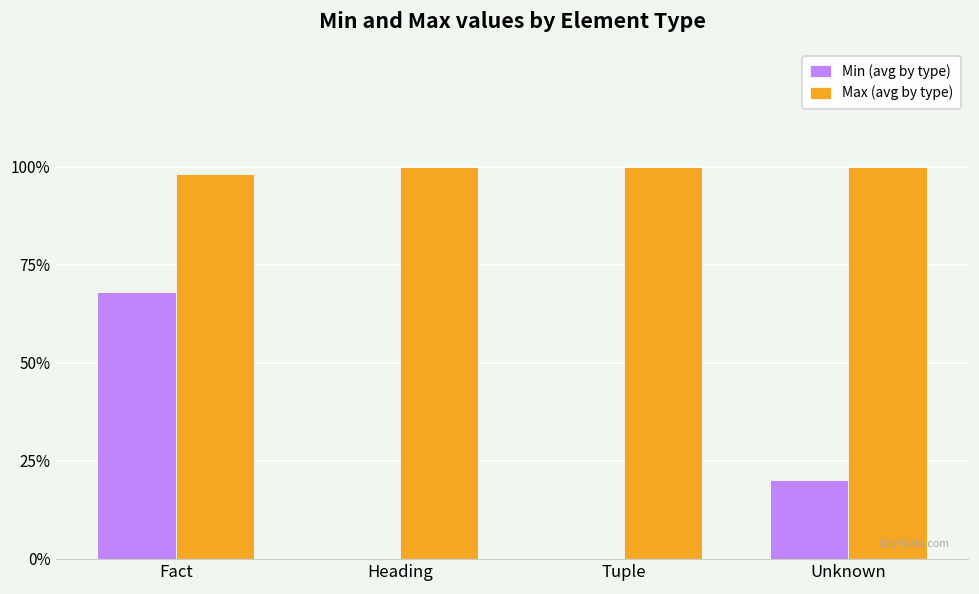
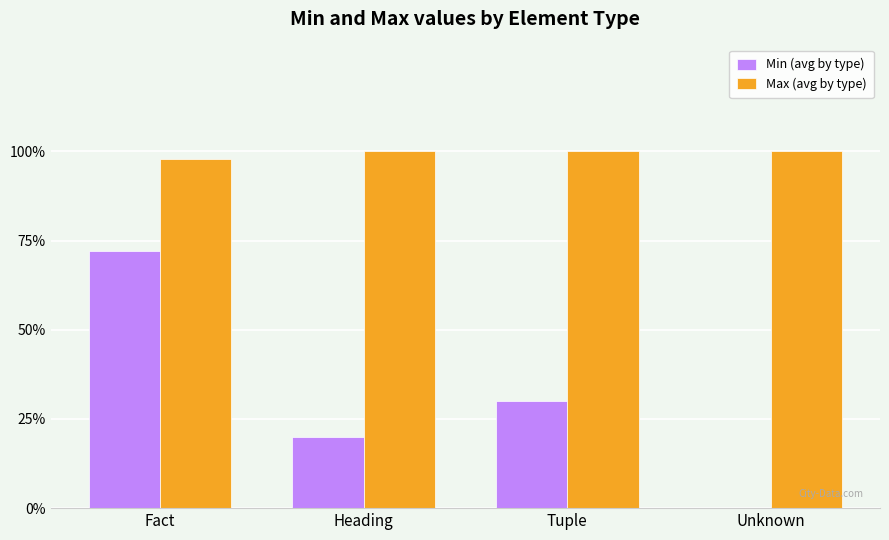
Min (avg by type), Fact: 68% -> 72%
Min (avg by type), Heading: 0% -> 20%
Min (avg by type), Tuple: 0% -> 30%
Min (avg by type), Unknown: 20% -> 0%
